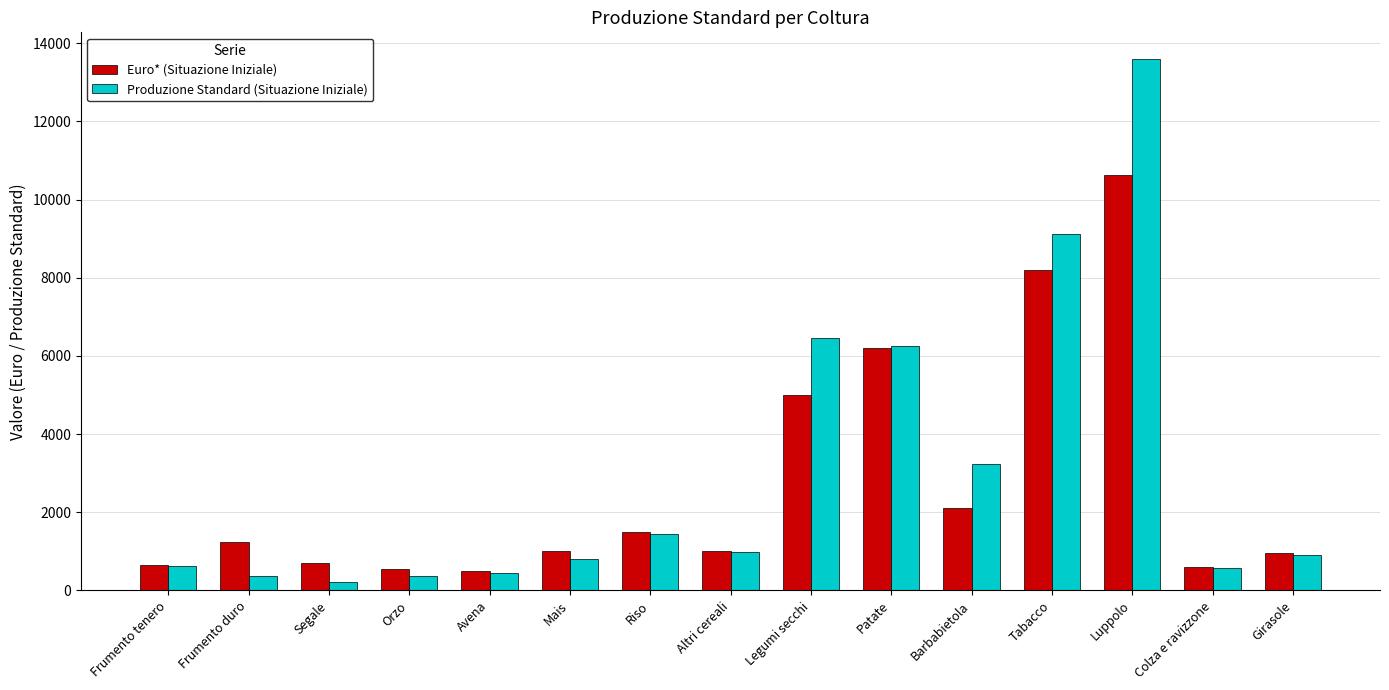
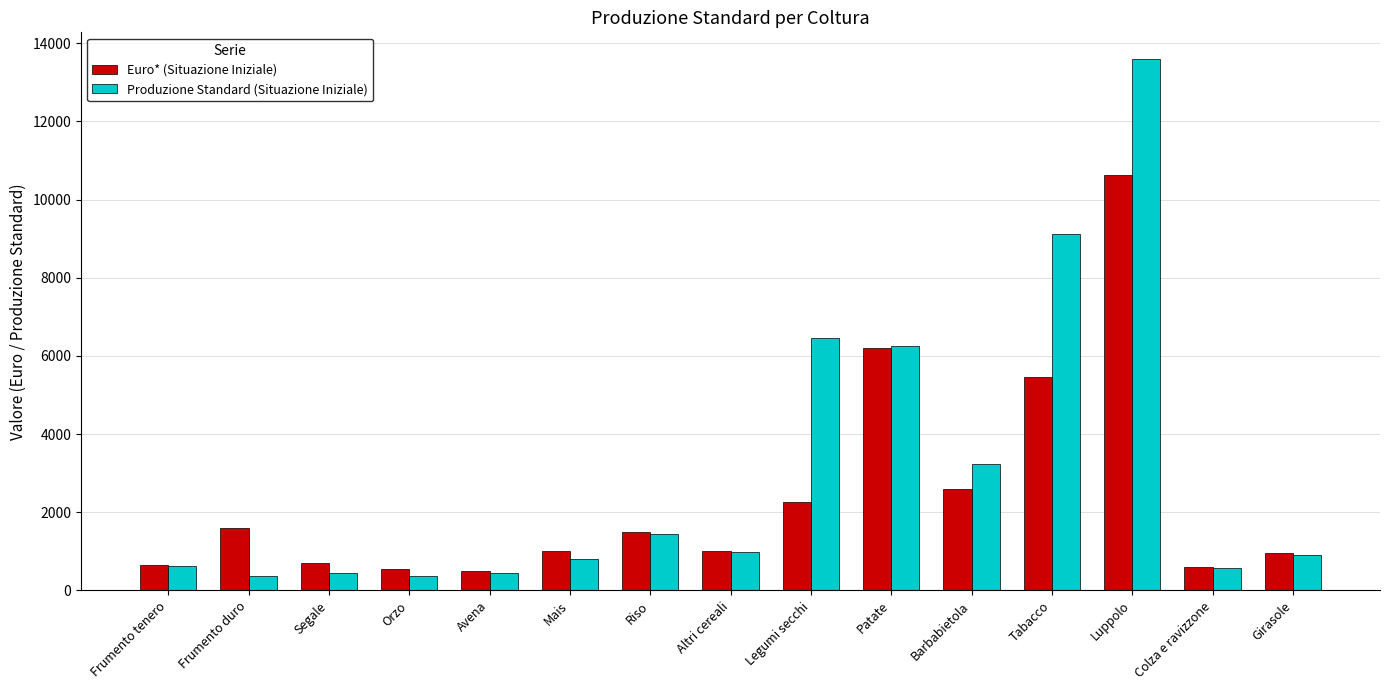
Euro* (Situazione Iniziale), Frumento duro: 1200 -> 1600
Produzione Standard (Situazione Iniziale), Segale: 200 -> 500
Euro* (Situazione Iniziale), Legumi secchi: 5000 -> 2300
Euro* (Situazione Iniziale), Barbabietola: 2100 -> 2600
Euro* (Situazione Iniziale), Tabacco: 8200 -> 5500
